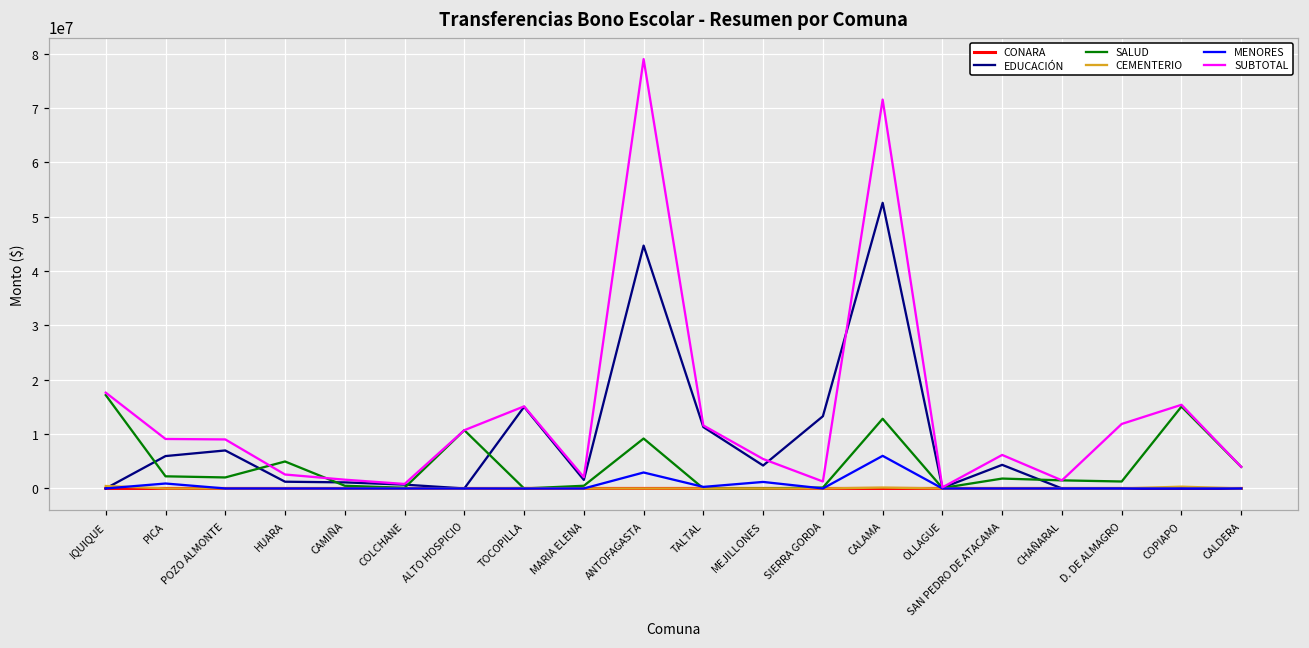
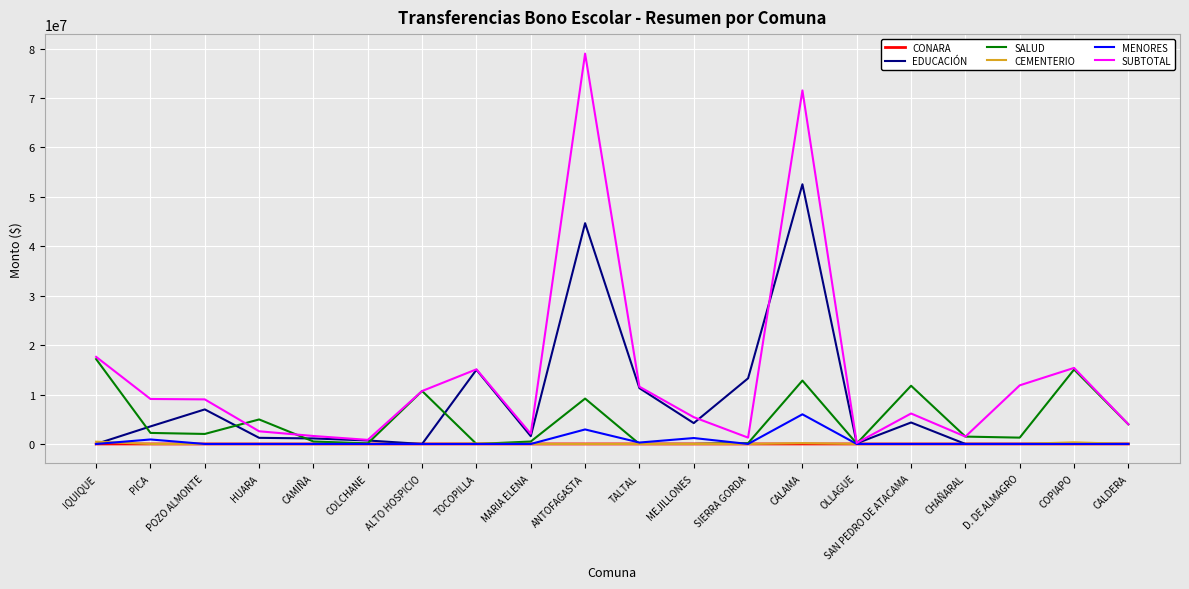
EDUCACIÓN, PICA: 6000000 -> 4000000
SALUD, SAN PEDRO DE ATACAMA: 2000000 -> 12000000
